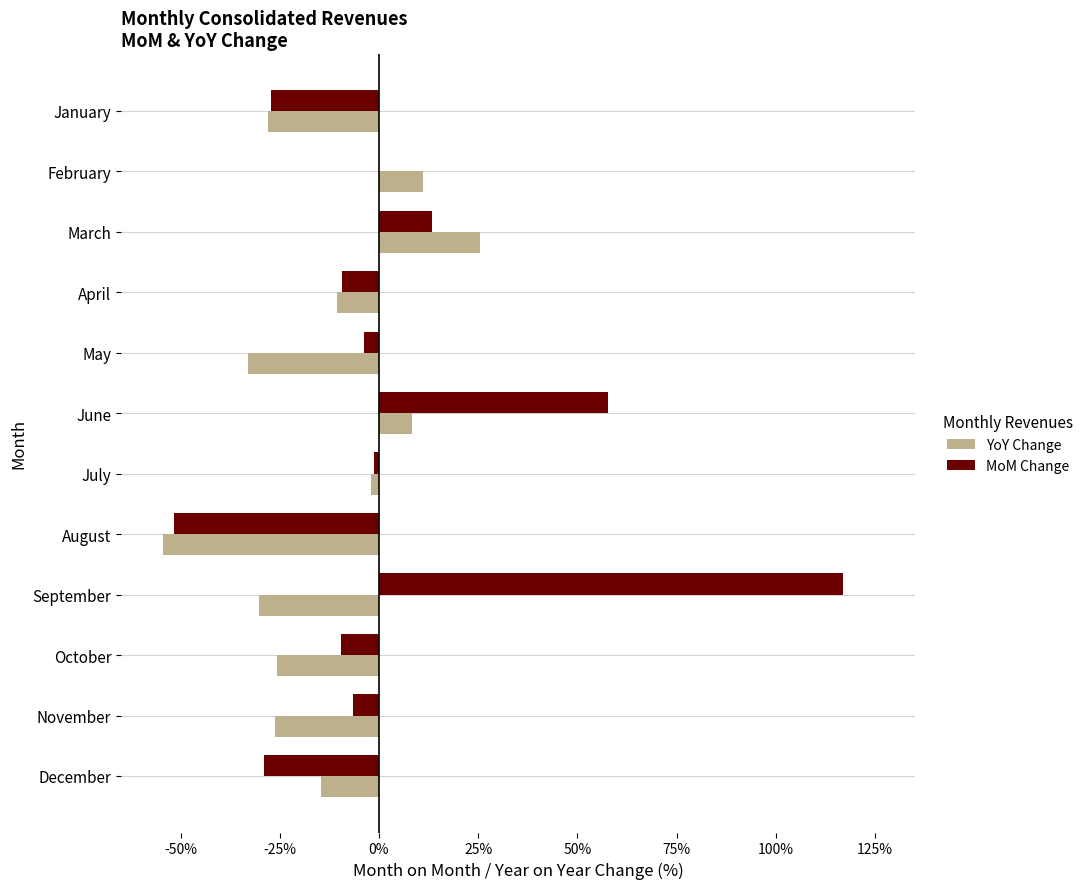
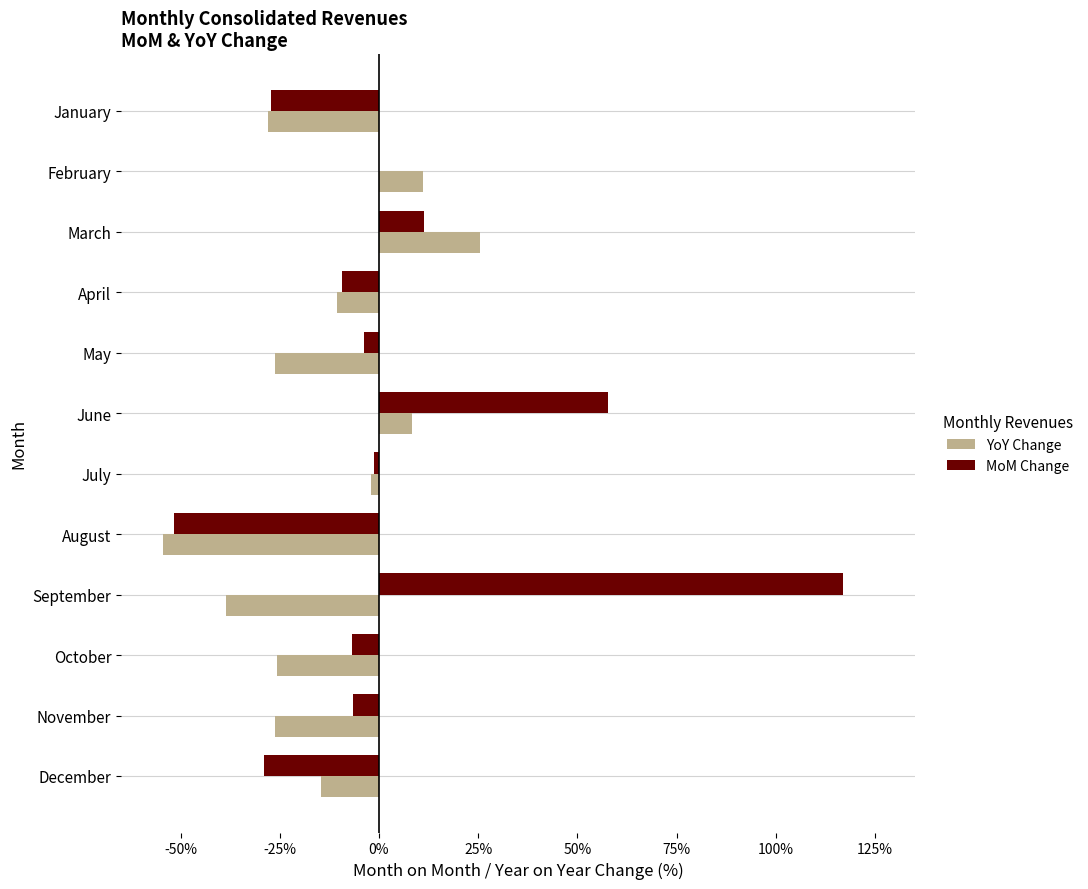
MoM Change, March: 13% -> 11%
YoY Change, May: -33% -> -26%
YoY Change, September: -30% -> -38%
MoM Change, October: -10% -> -7%
